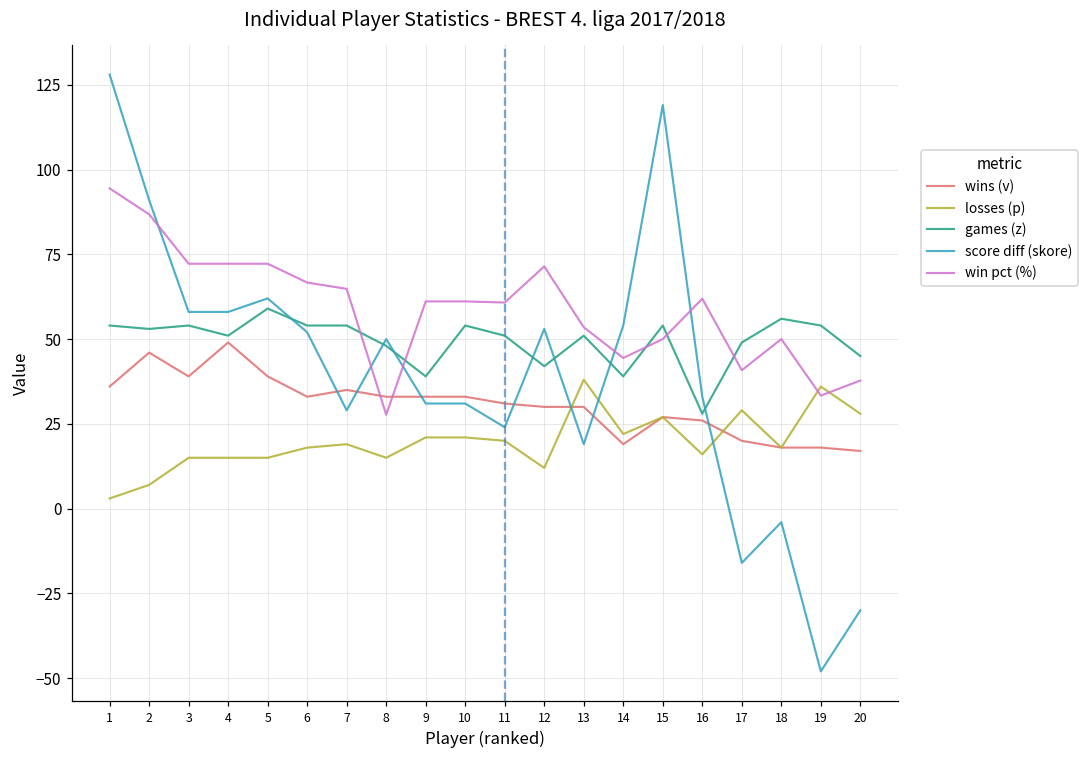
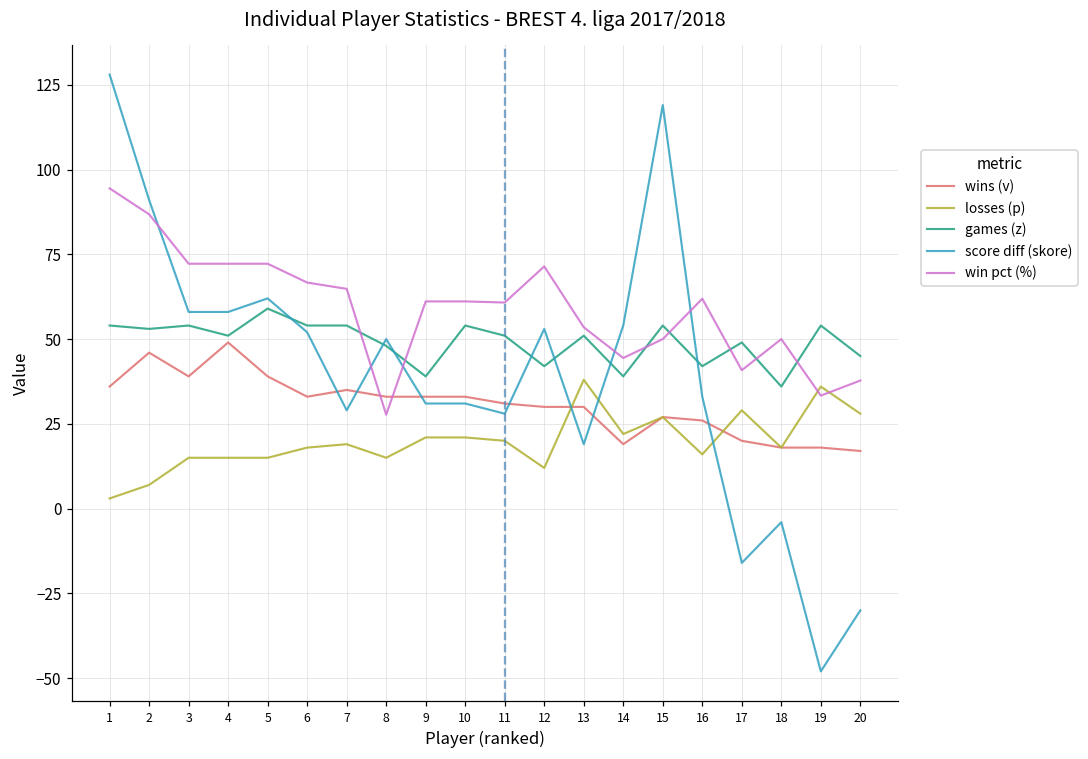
score diff (skore), 11: 24 -> 28
games (z), 16: 28 -> 42
games (z), 18: 56 -> 36
